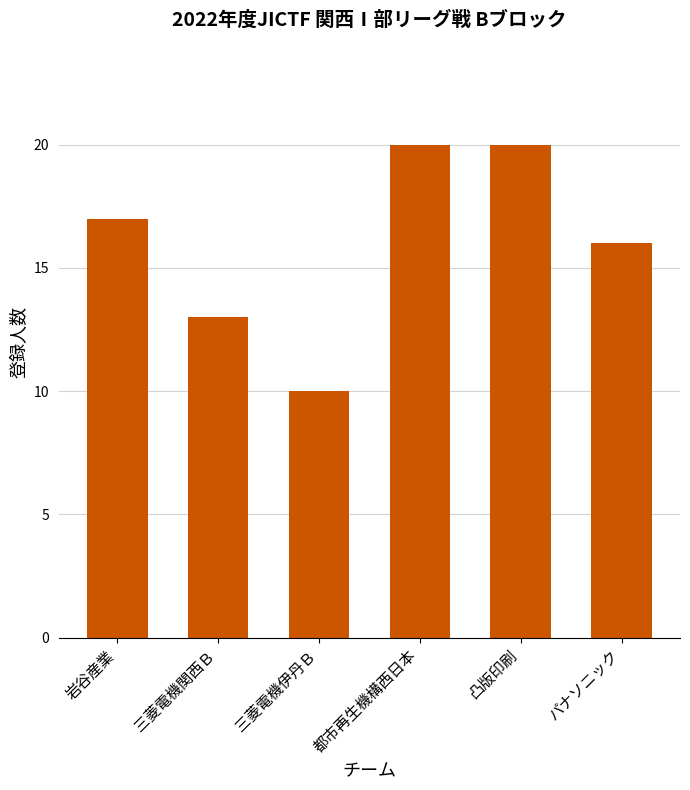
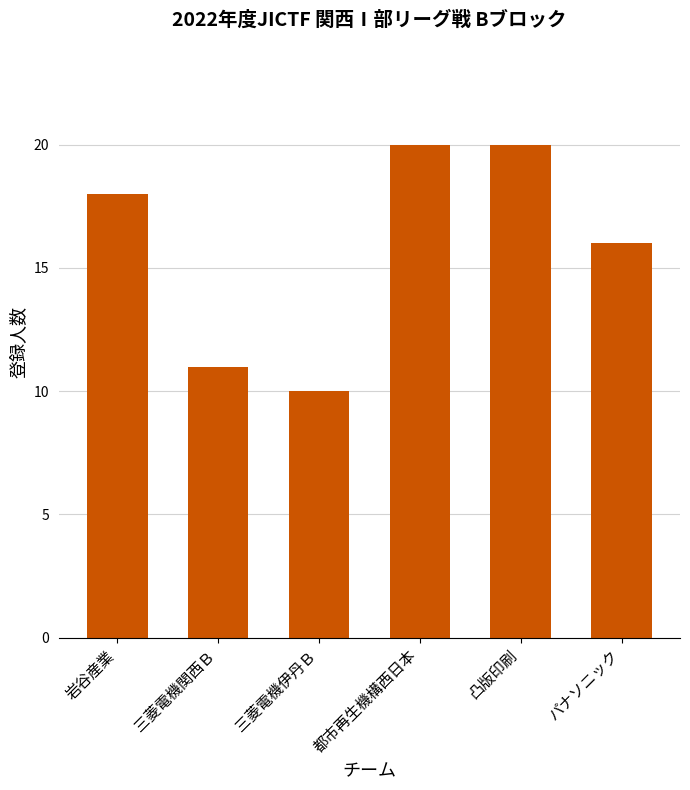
岩谷産業: 17 -> 18
三菱電機関西Ｂ: 13 -> 11
